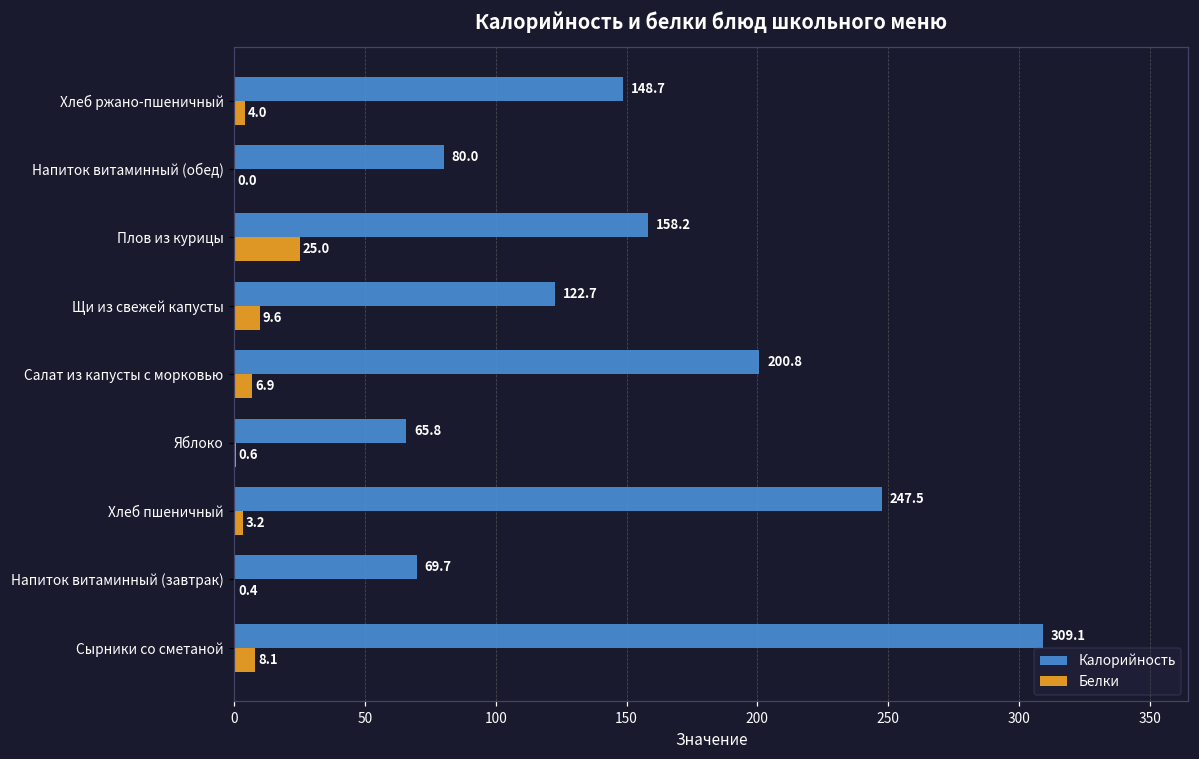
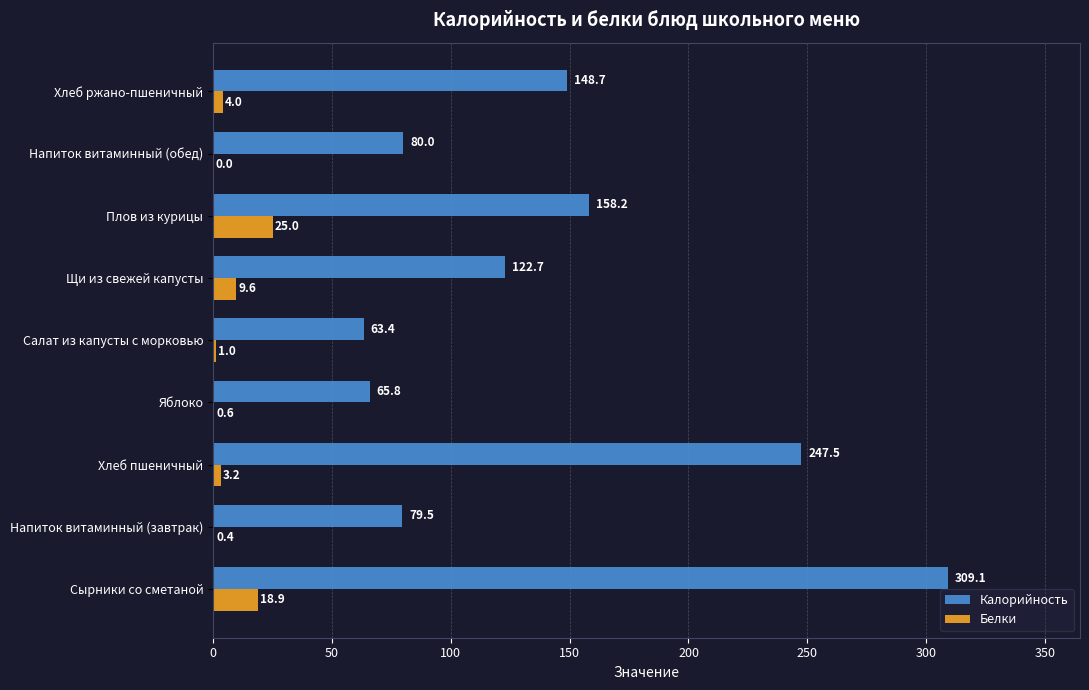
Калорийность, Салат из капусты с морковью: 200.8 -> 63.4
Белки, Салат из капусты с морковью: 6.9 -> 1.0
Калорийность, Напиток витаминный (завтрак): 69.7 -> 79.5
Белки, Сырники со сметаной: 8.1 -> 18.9
